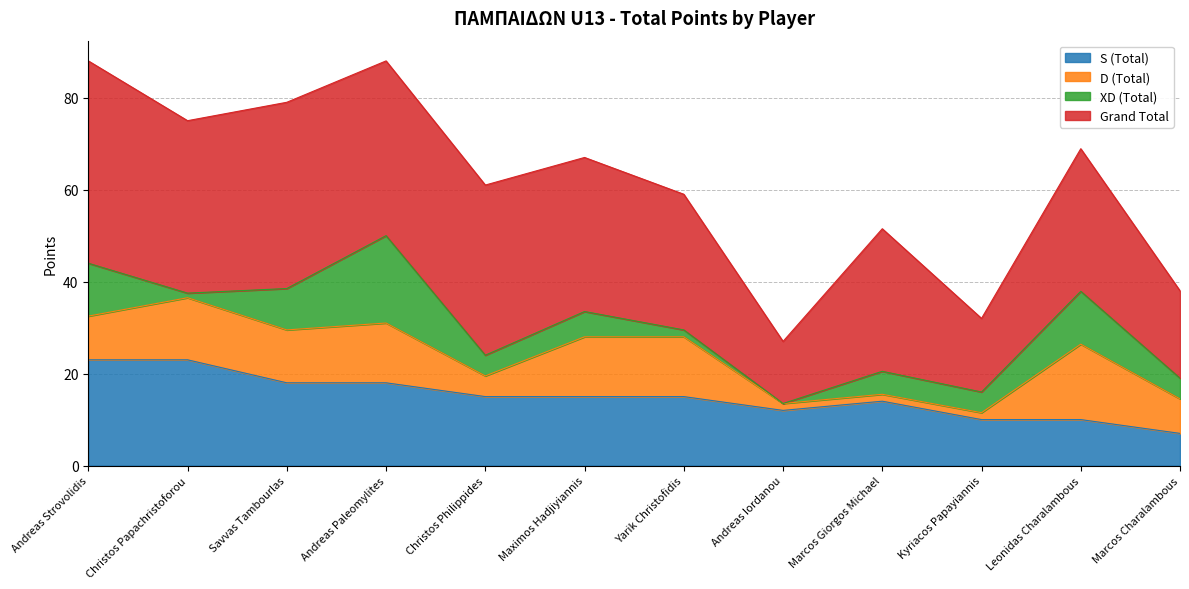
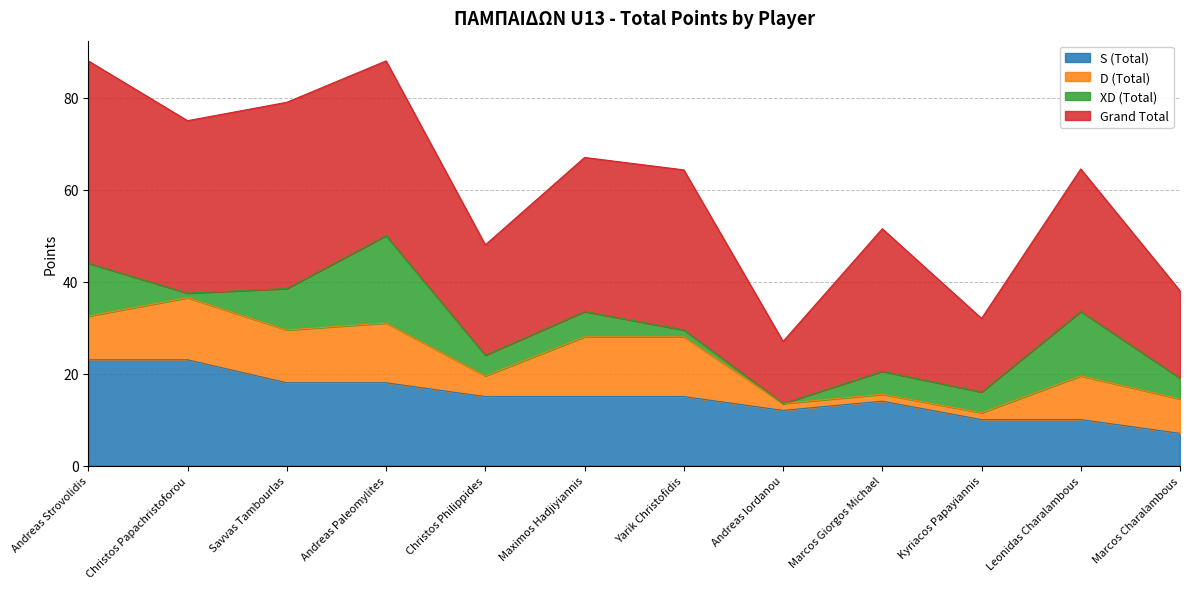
Grand Total, Christos Philippides: 37 -> 24
Grand Total, Yarik Christofidis: 30 -> 35
D (Total), Leonidas Charalambous: 16 -> 10
XD (Total), Leonidas Charalambous: 12 -> 14
